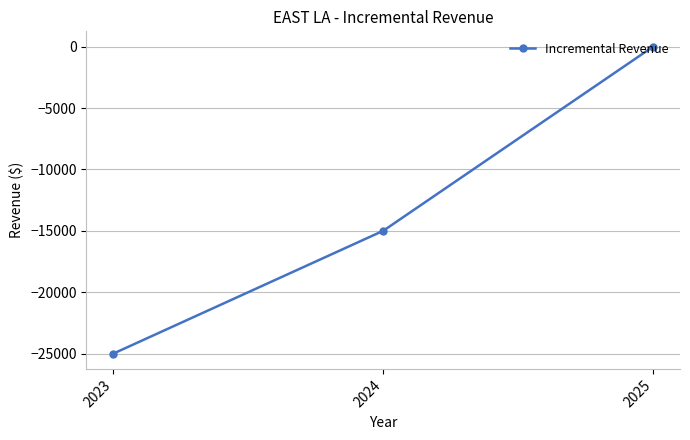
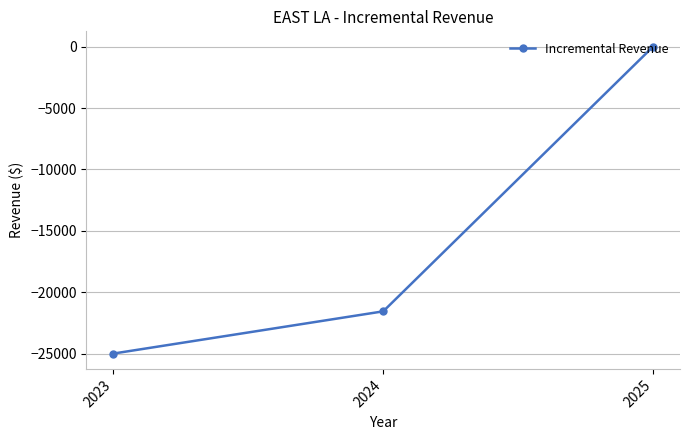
2024: -15000 -> -21600
